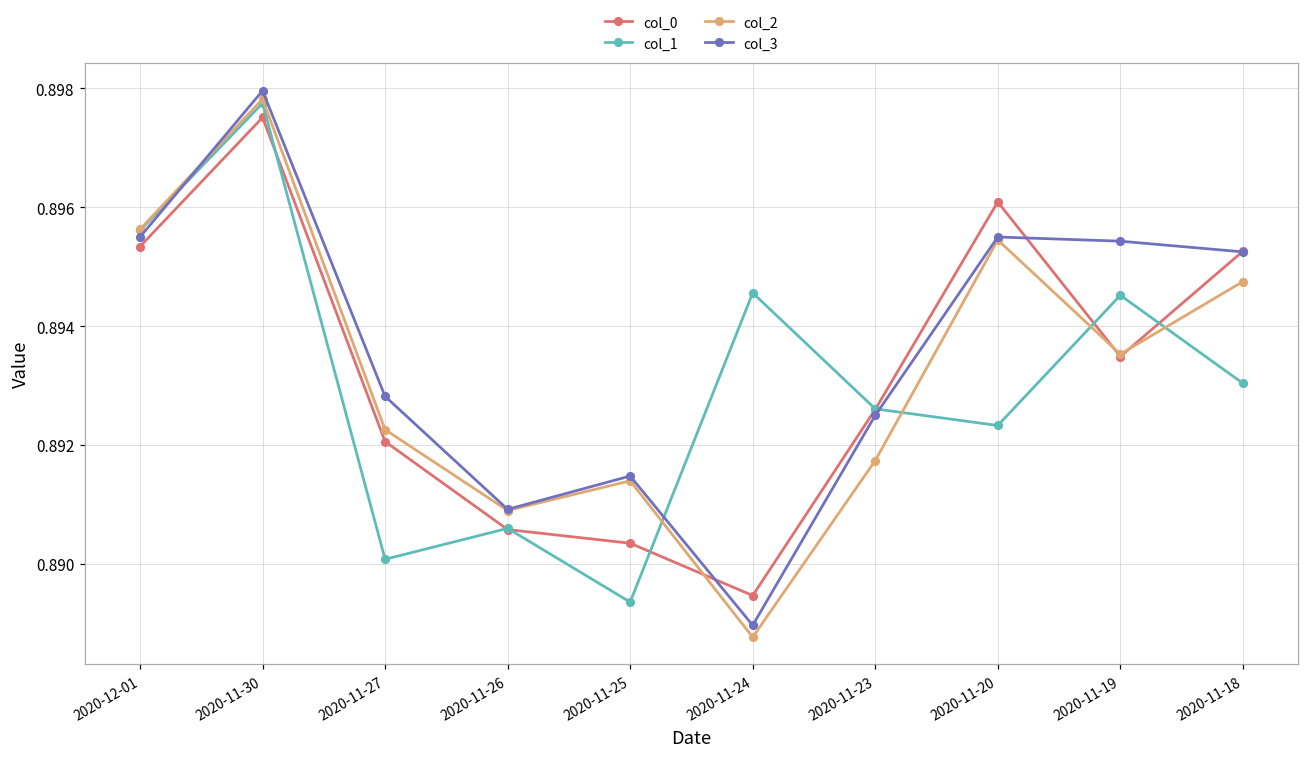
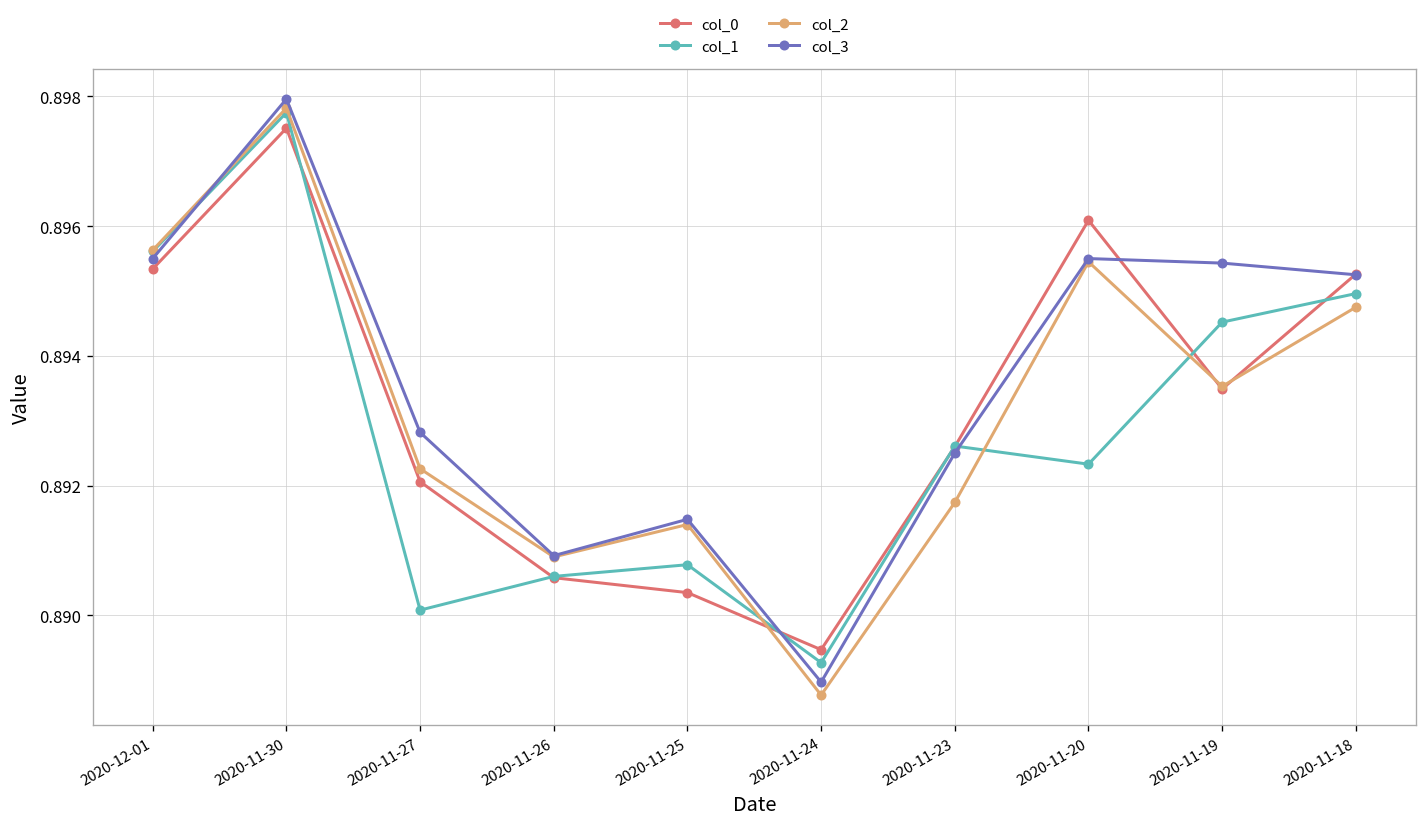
col_1, 2020-11-25: 0.8894 -> 0.8908
col_1, 2020-11-24: 0.8946 -> 0.8893
col_1, 2020-11-18: 0.8930 -> 0.8950
